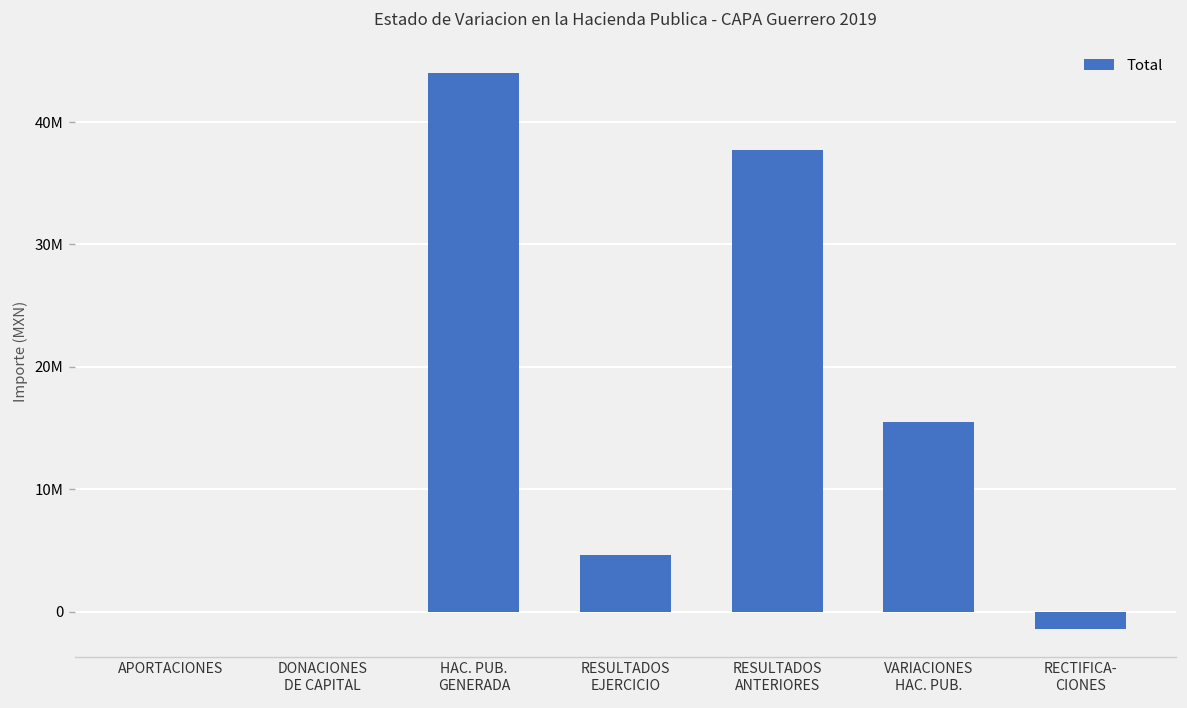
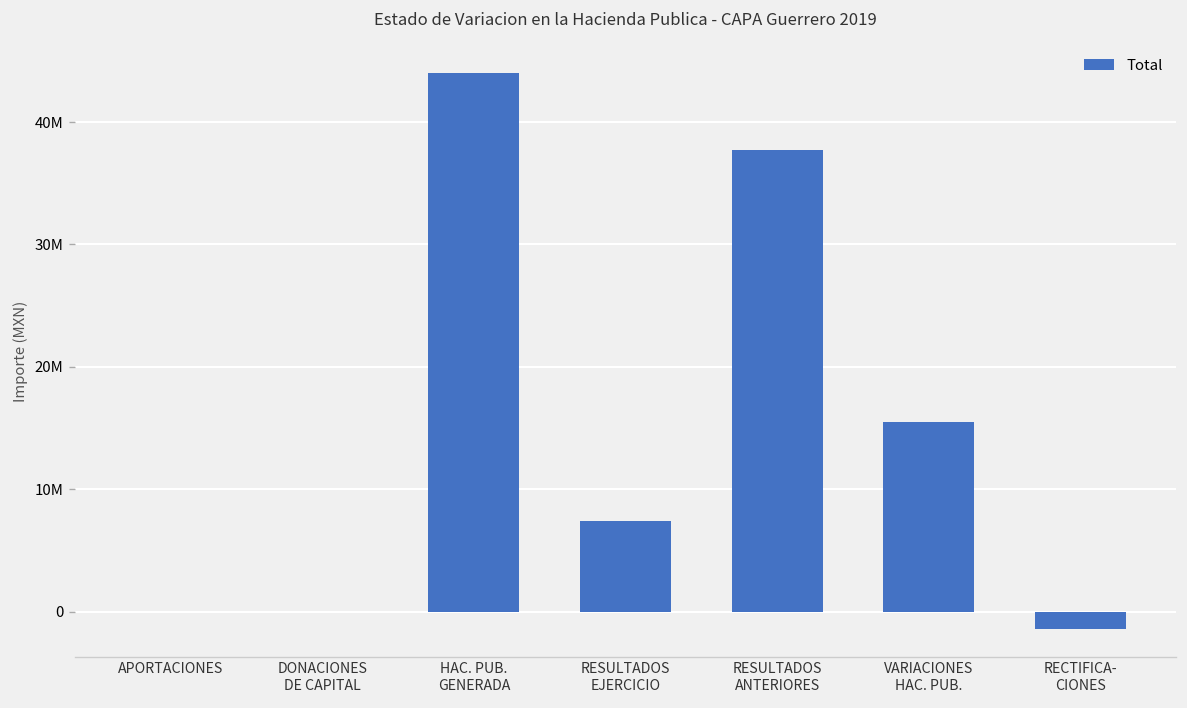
RESULTADOS EJERCICIO: 4600000 -> 7400000
